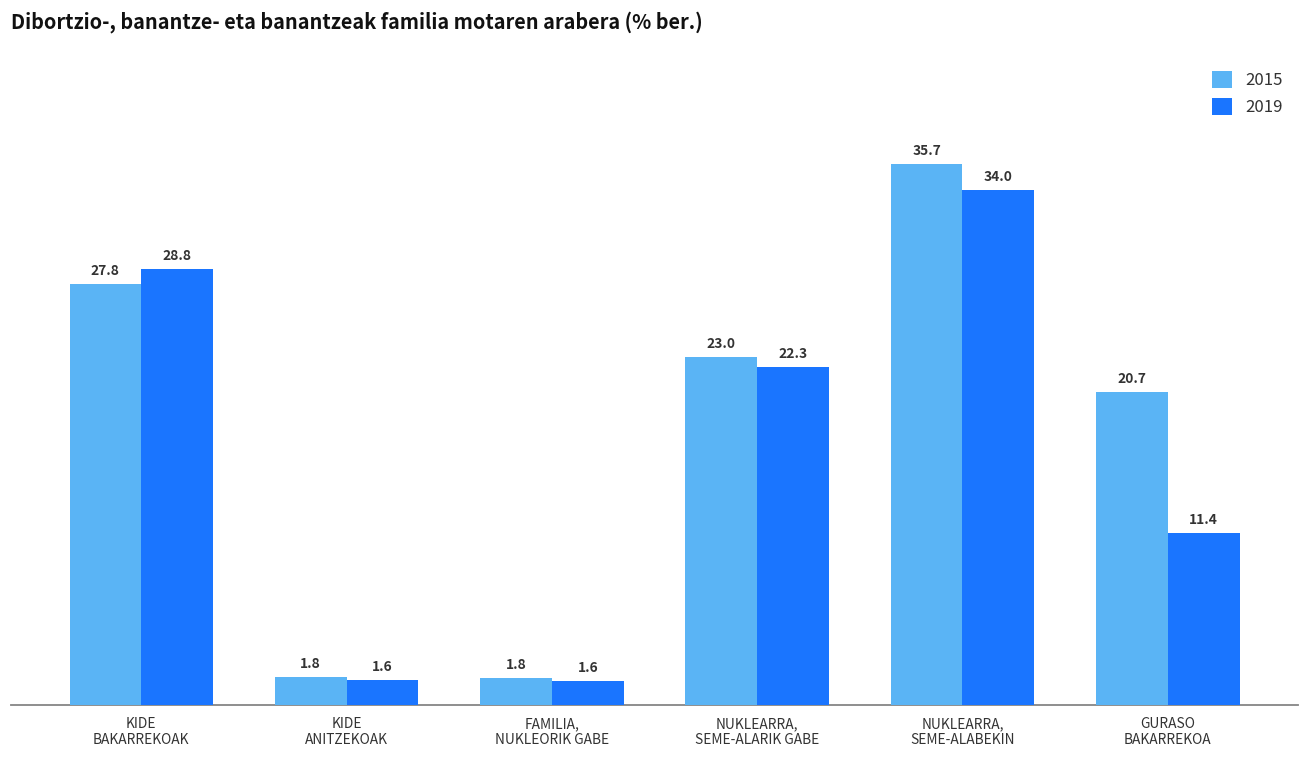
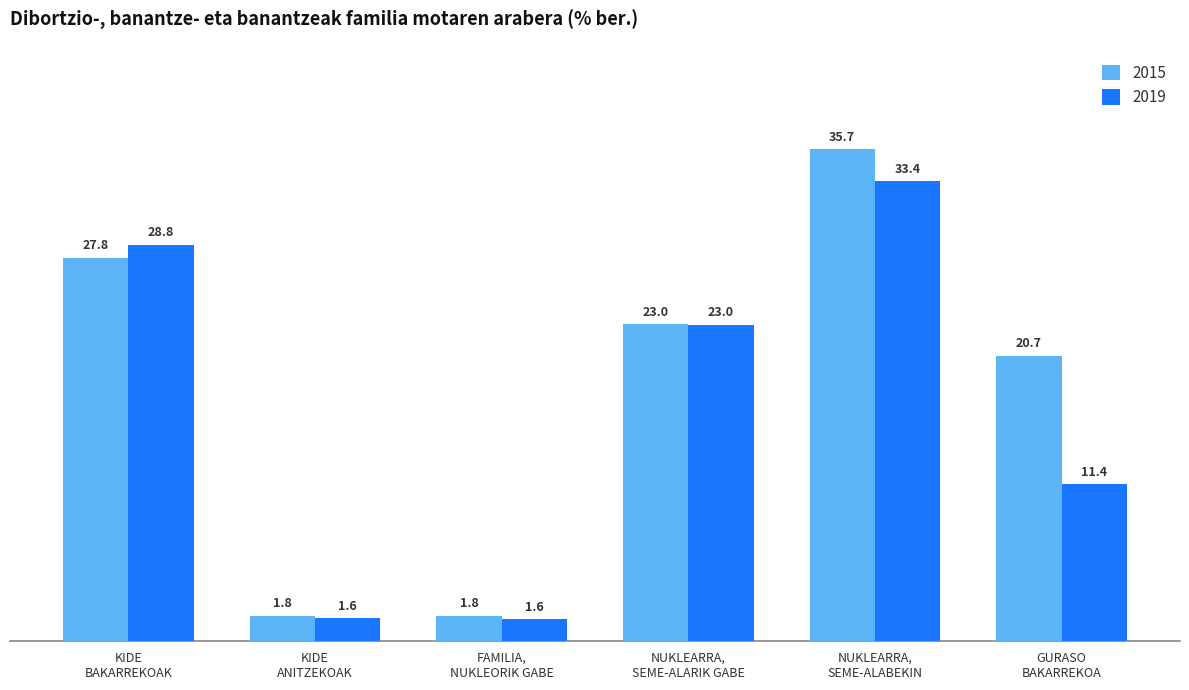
2019, NUKLEARRA, SEME-ALARIK GABE: 22.3 -> 23.0
2019, NUKLEARRA, SEME-ALABEKIN: 34.0 -> 33.4
